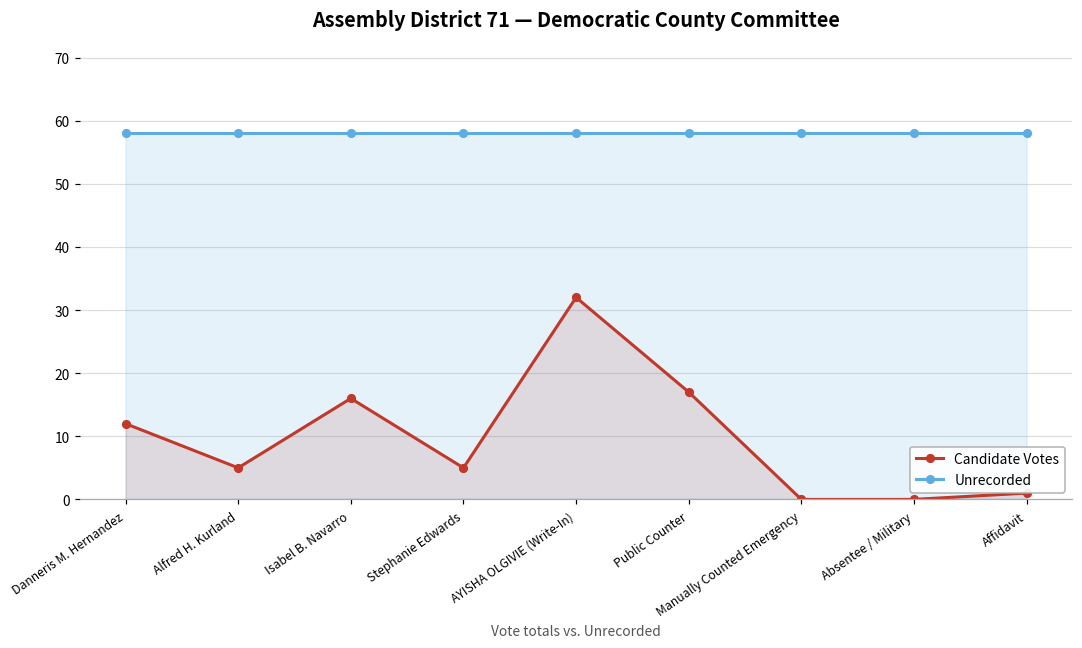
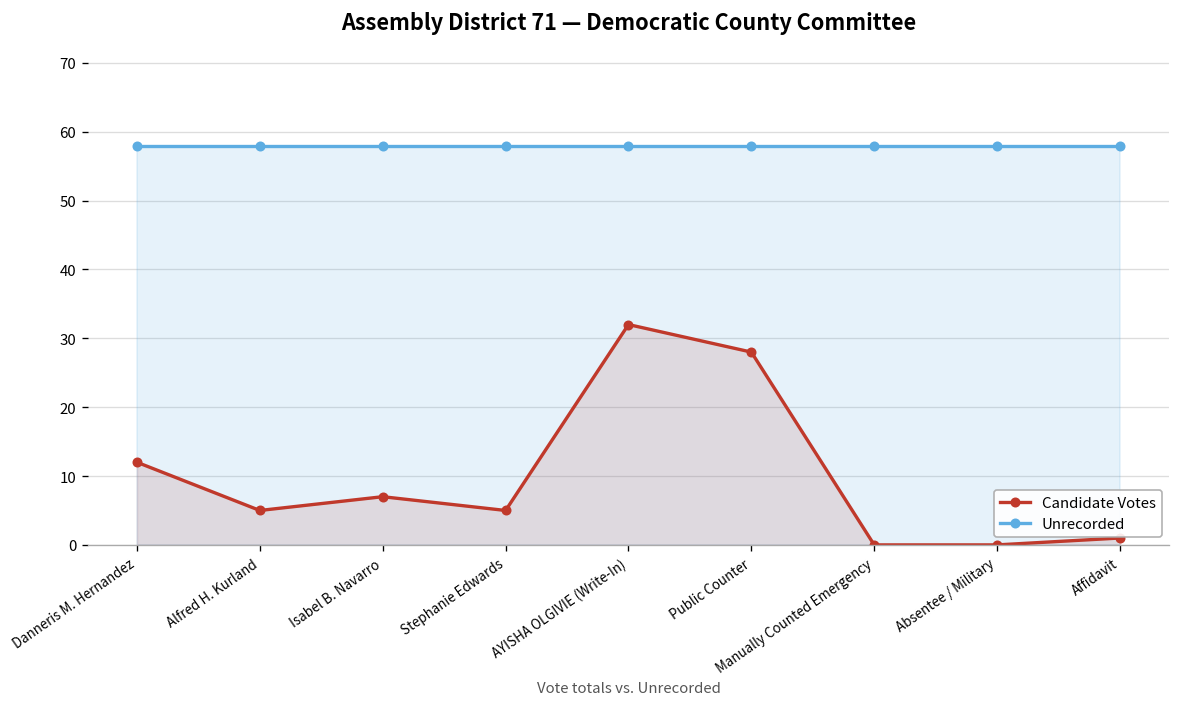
Candidate Votes, Isabel B. Navarro: 16 -> 7
Candidate Votes, Public Counter: 17 -> 28
